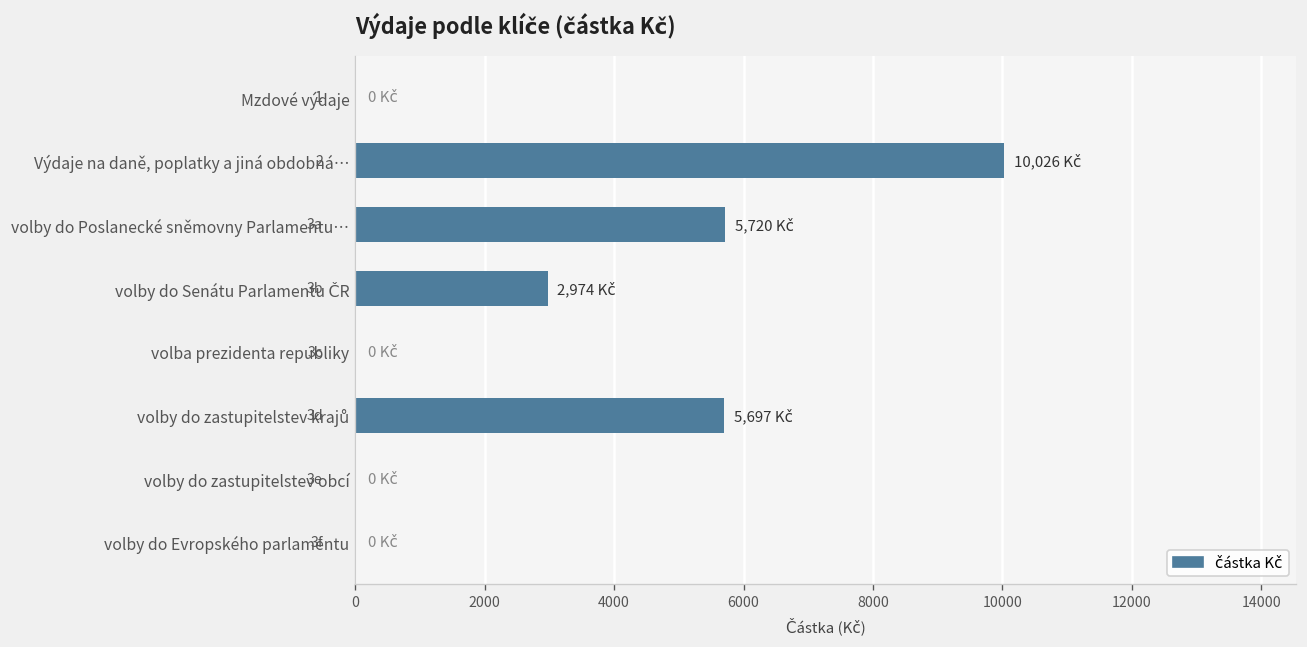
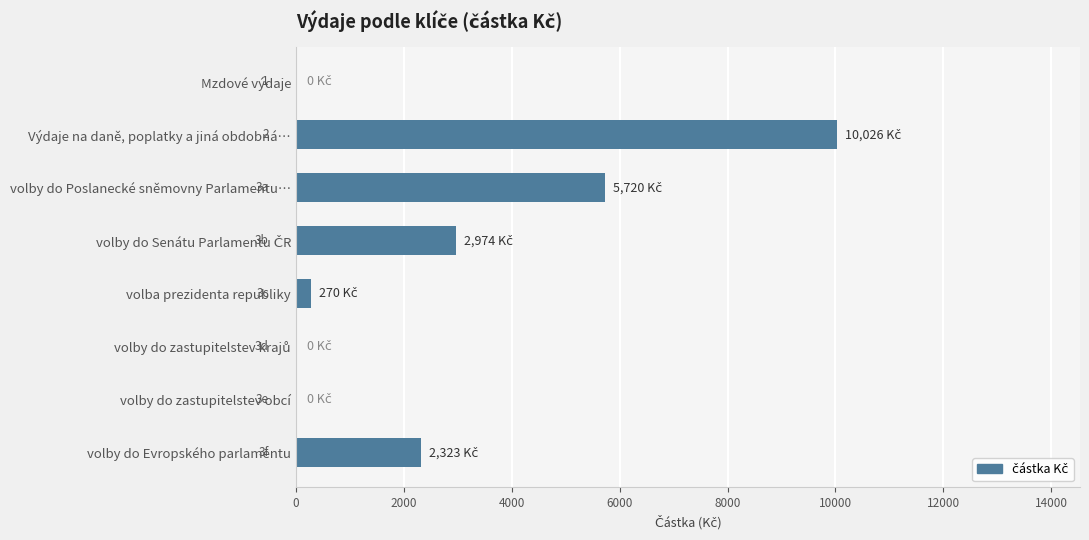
volba prezidenta republiky: 0 -> 270
volby do zastupitelstev krajů: 5,697 -> 0
volby do Evropského parlamentu: 0 -> 2,323
